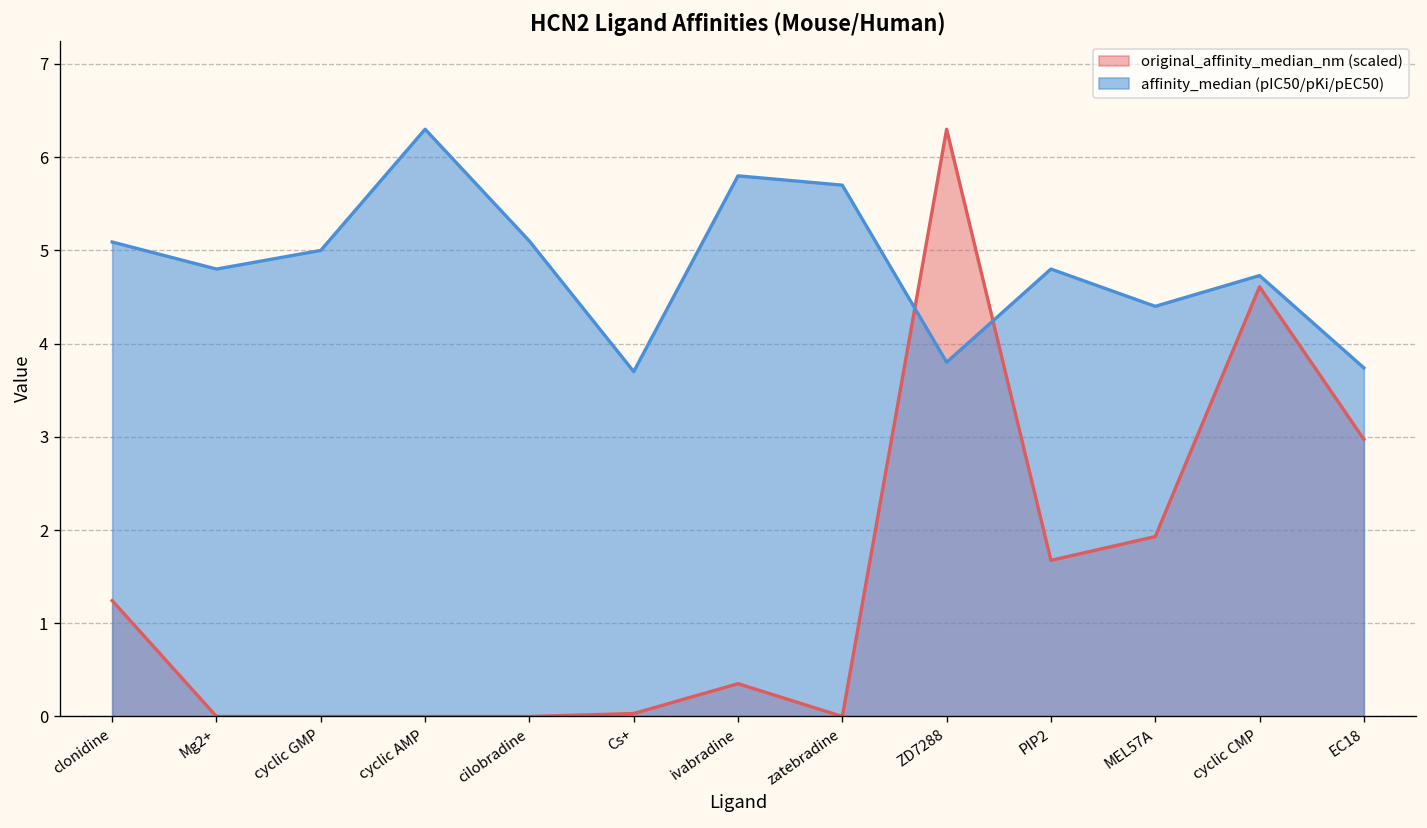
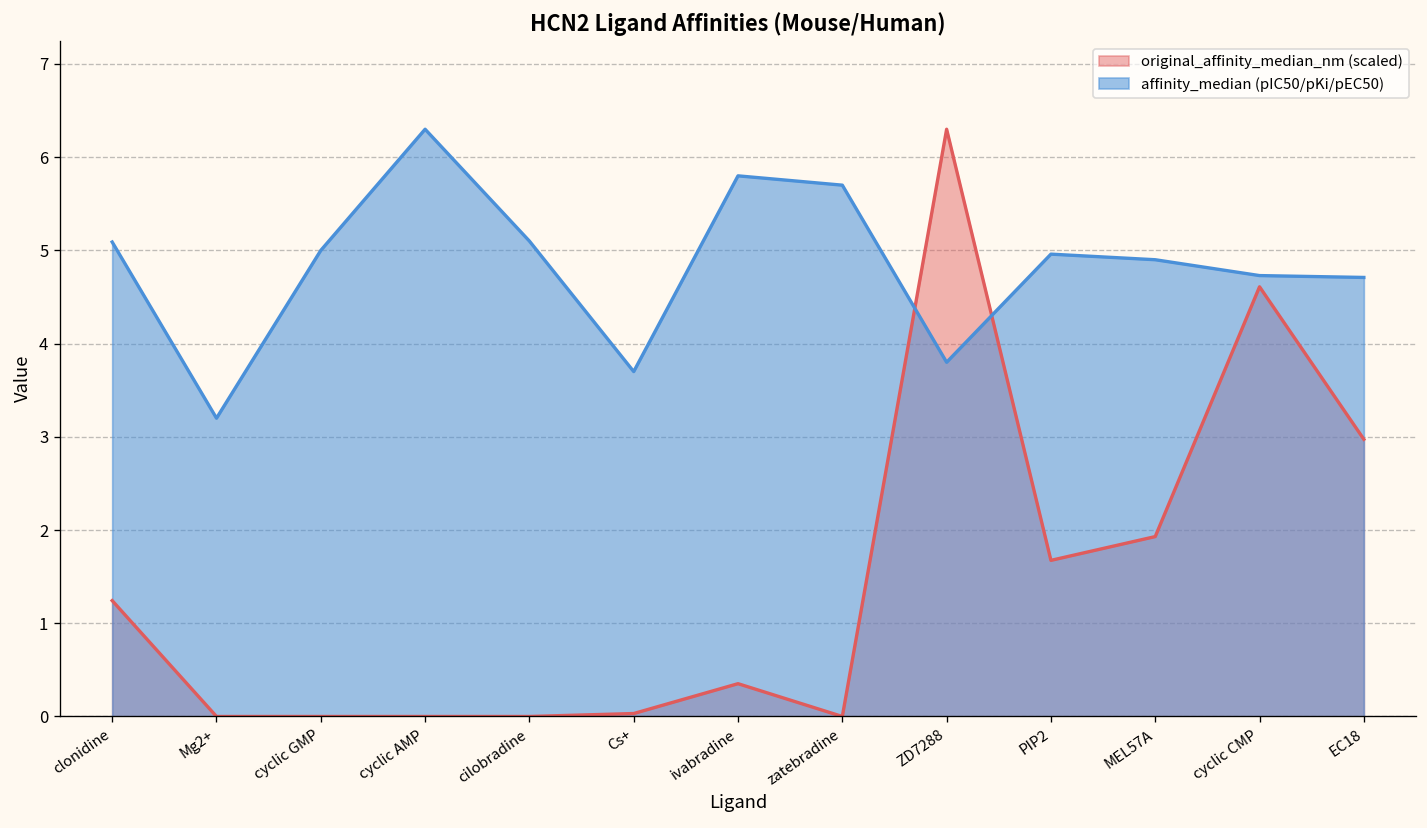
affinity_median (pIC50/pKi/pEC50), Mg2+: 4.8 -> 3.2
affinity_median (pIC50/pKi/pEC50), PIP2: 4.8 -> 5.0
affinity_median (pIC50/pKi/pEC50), MEL57A: 4.4 -> 4.9
affinity_median (pIC50/pKi/pEC50), EC18: 3.7 -> 4.7
